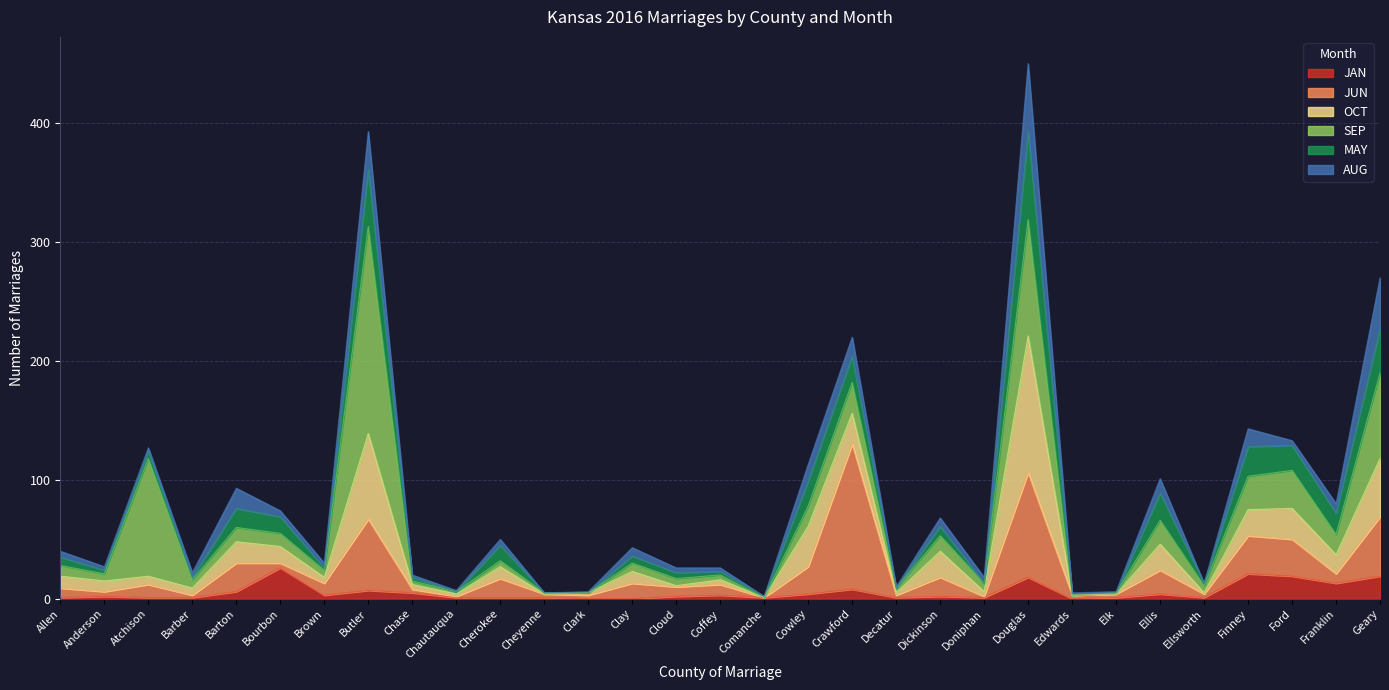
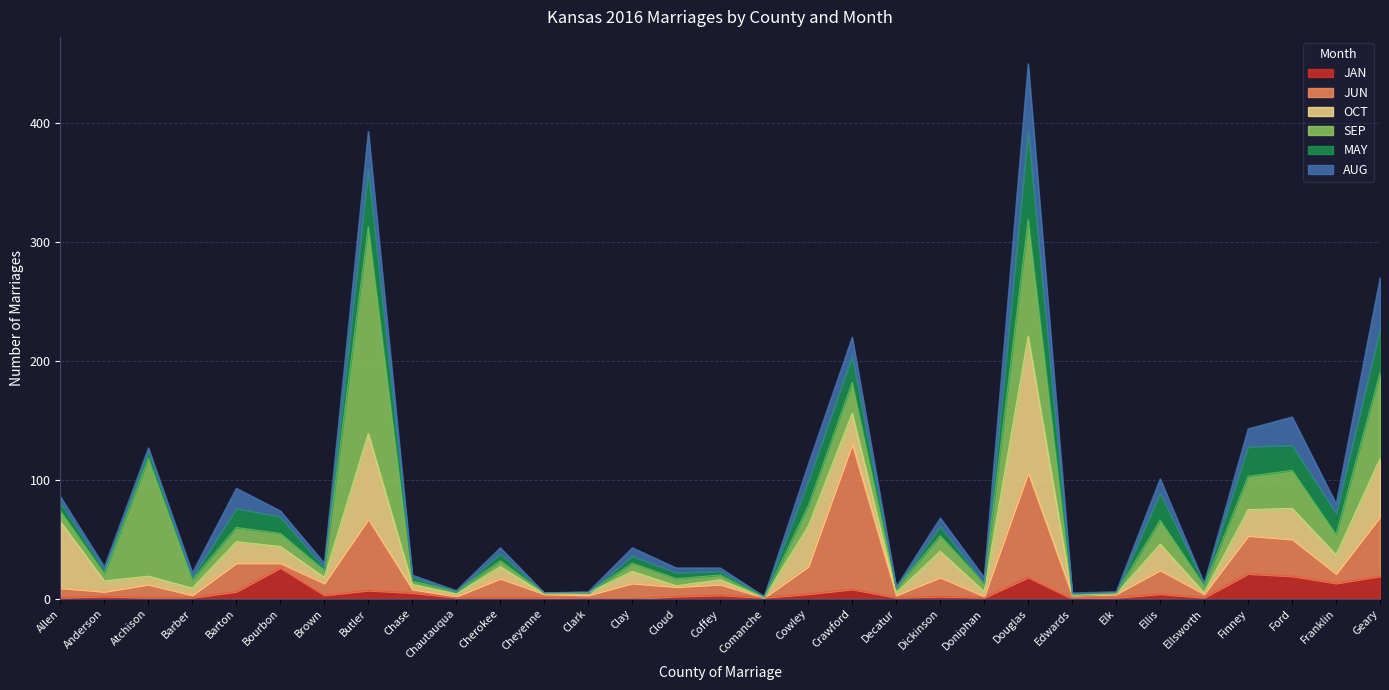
OCT, Allen: 10 -> 56
MAY, Cherokee: 13 -> 6
AUG, Ford: 4 -> 24
